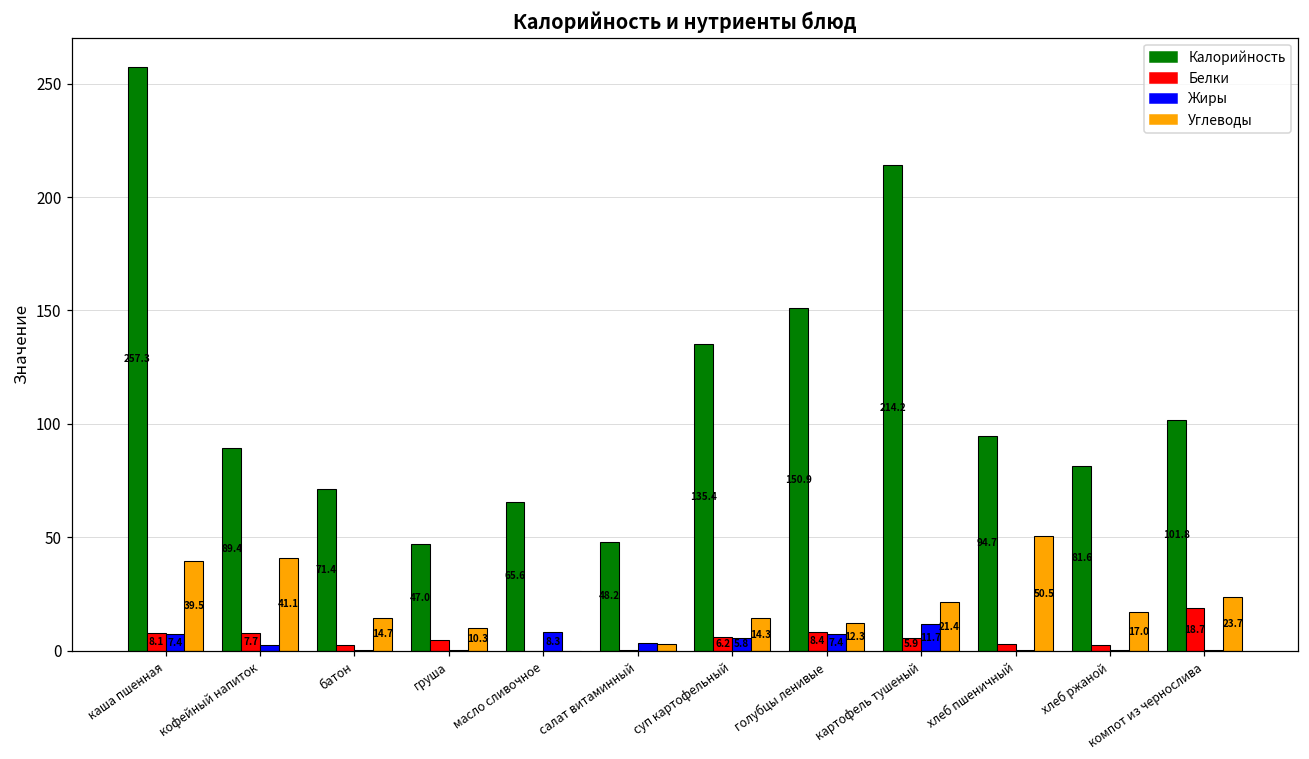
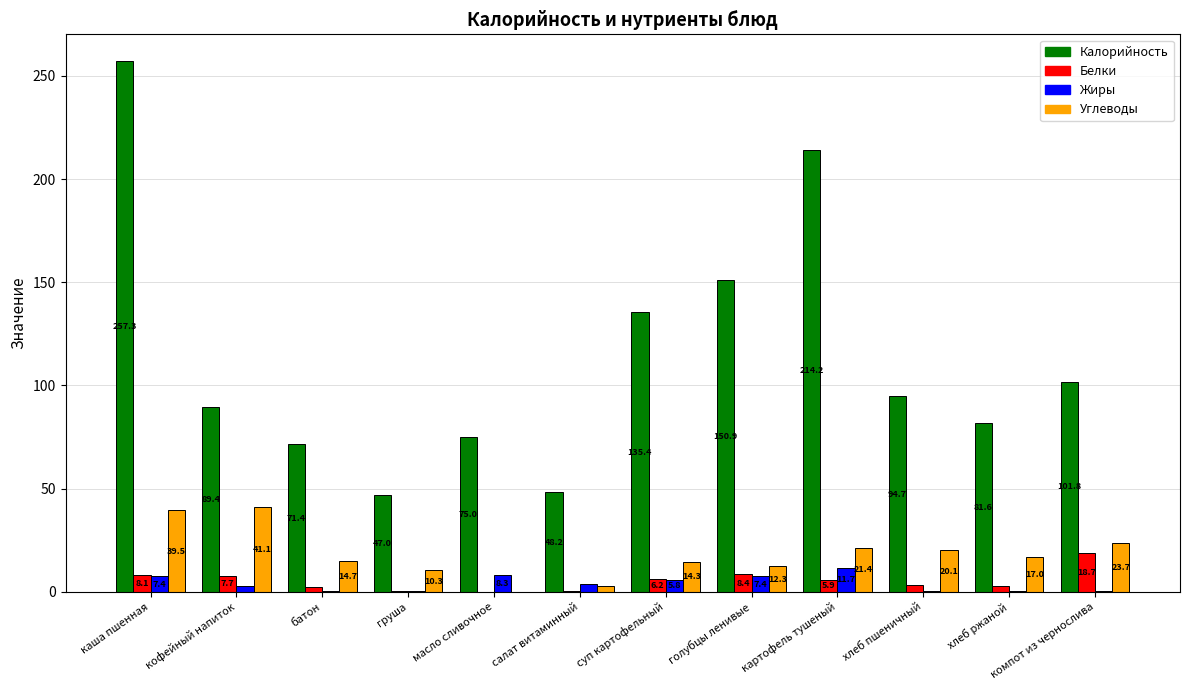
Белки, груша: 5 -> 0
Калорийность, масло сливочное: 65.6 -> 75.0
Углеводы, хлеб пшеничный: 50.5 -> 20.1
